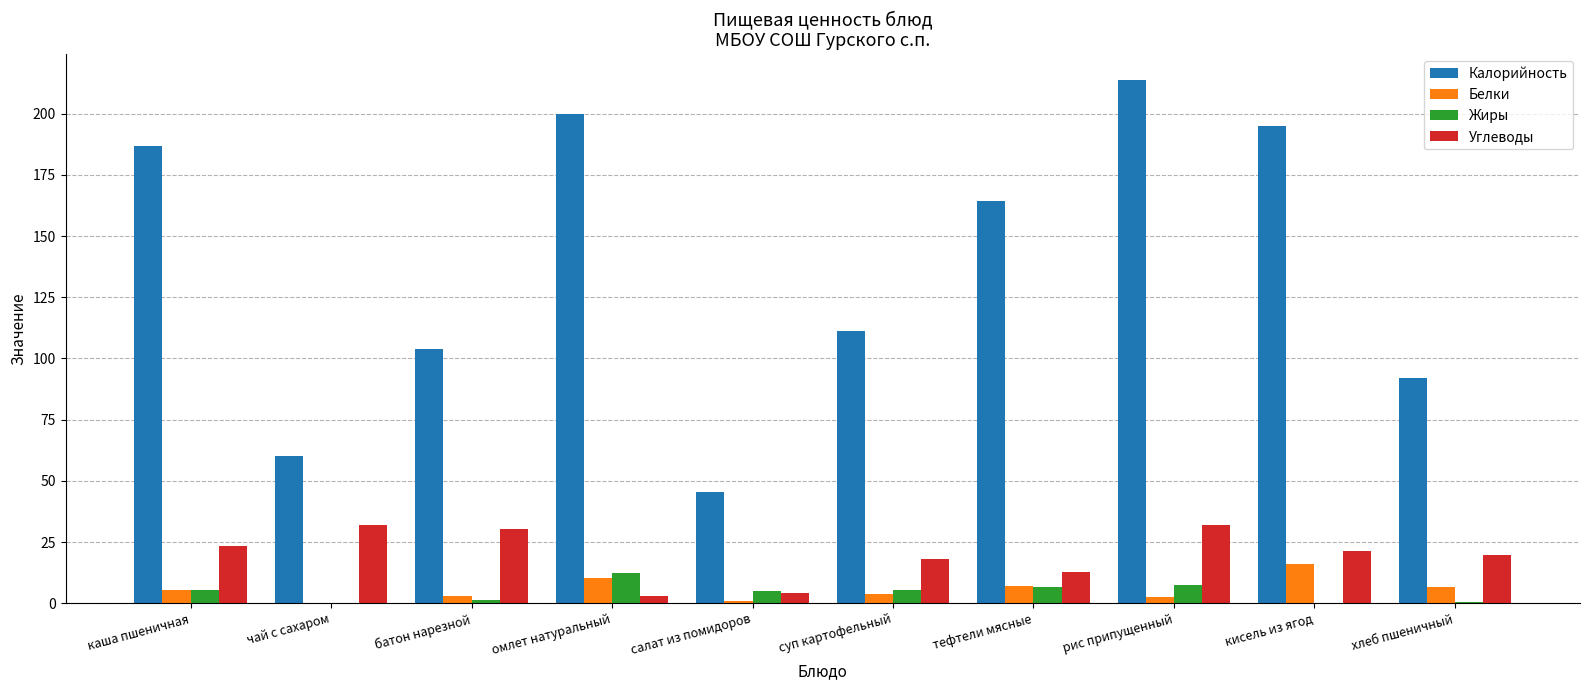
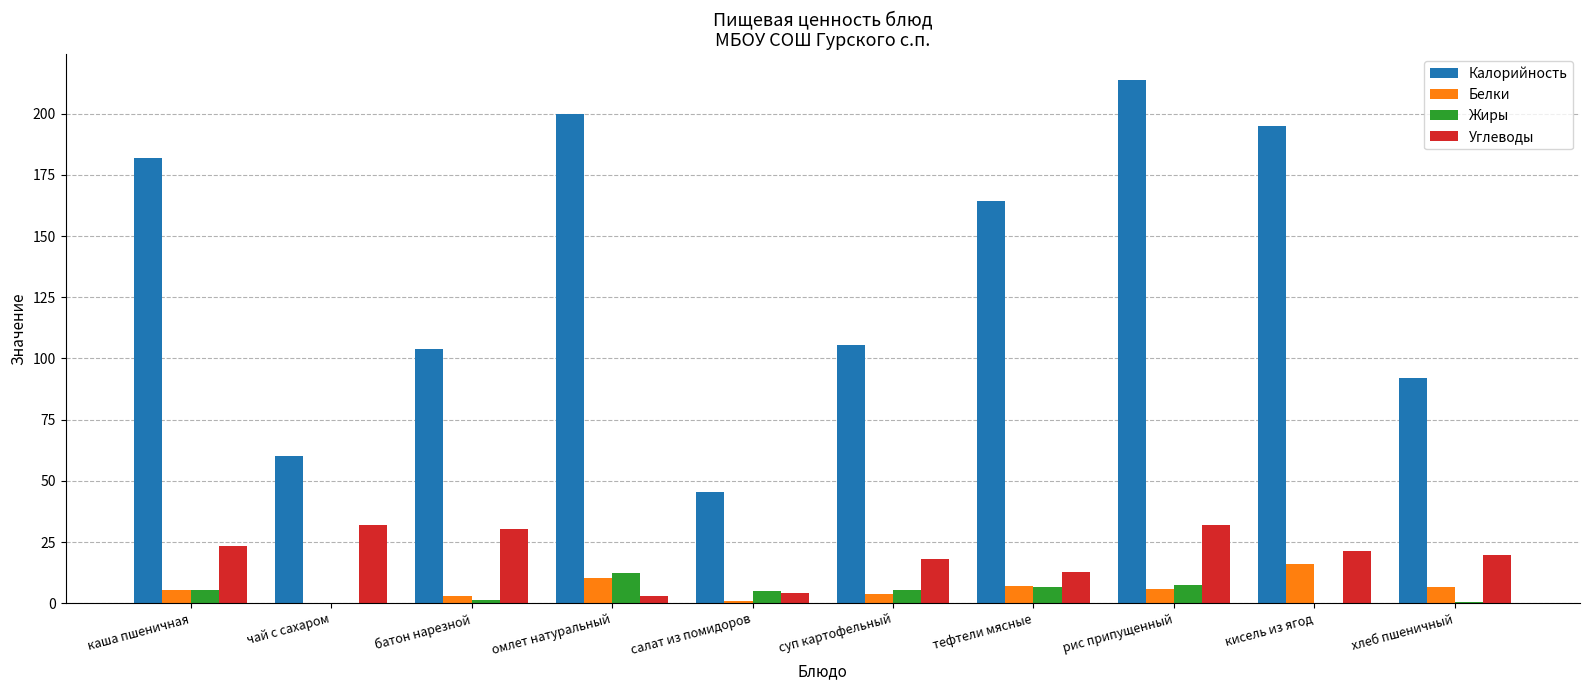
Калорийность, каша пшеничная: 187 -> 182
Калорийность, суп картофельный: 111 -> 105
Белки, рис припущенный: 2 -> 6
